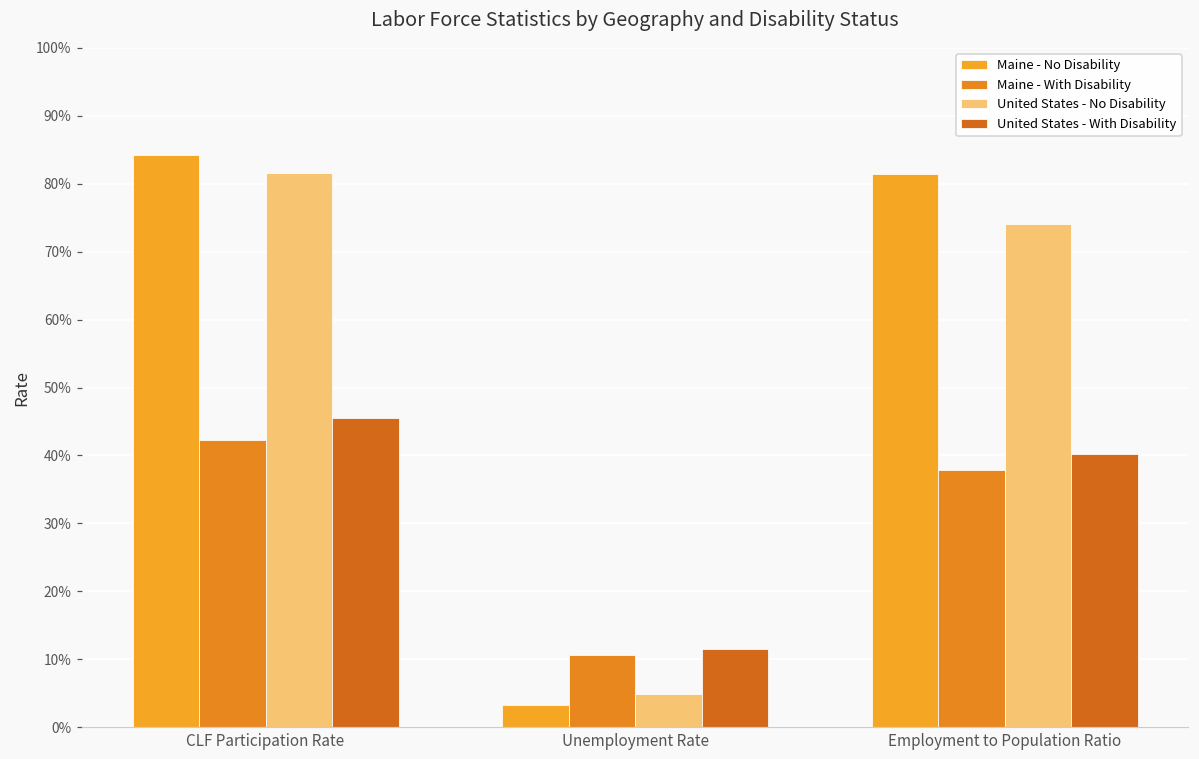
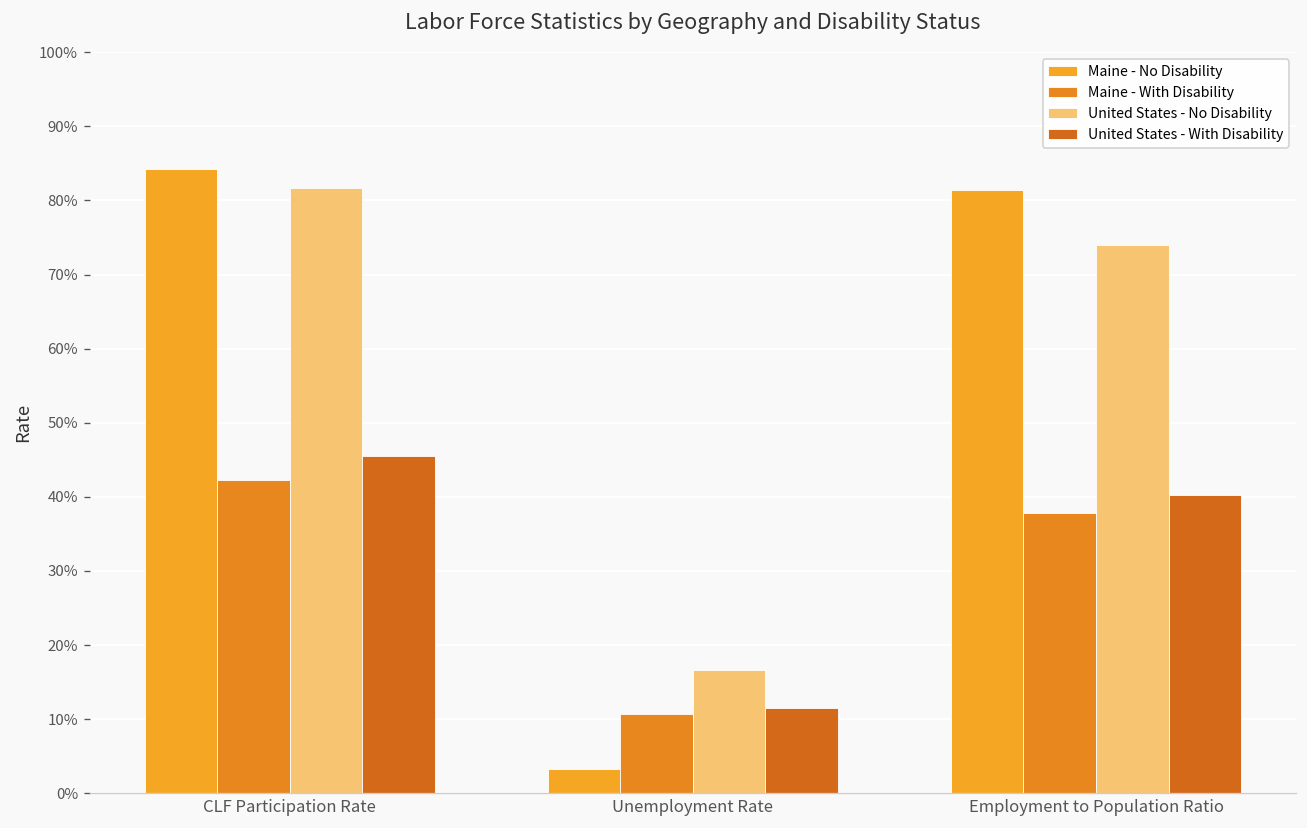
United States - No Disability, Unemployment Rate: 5% -> 17%
